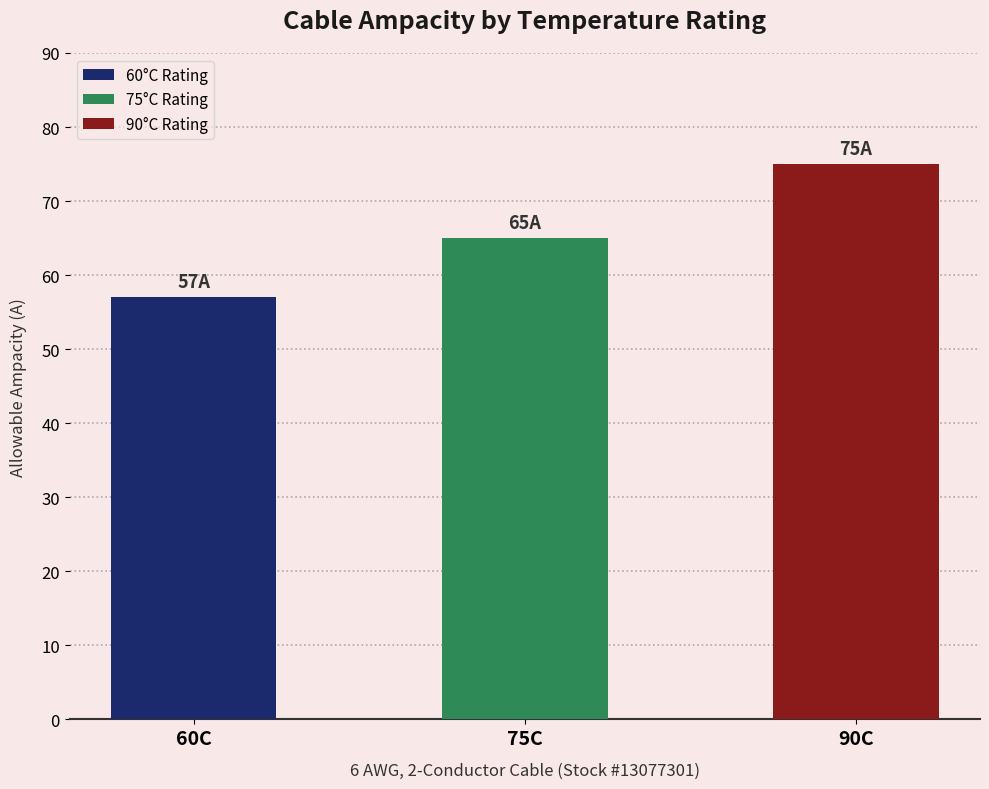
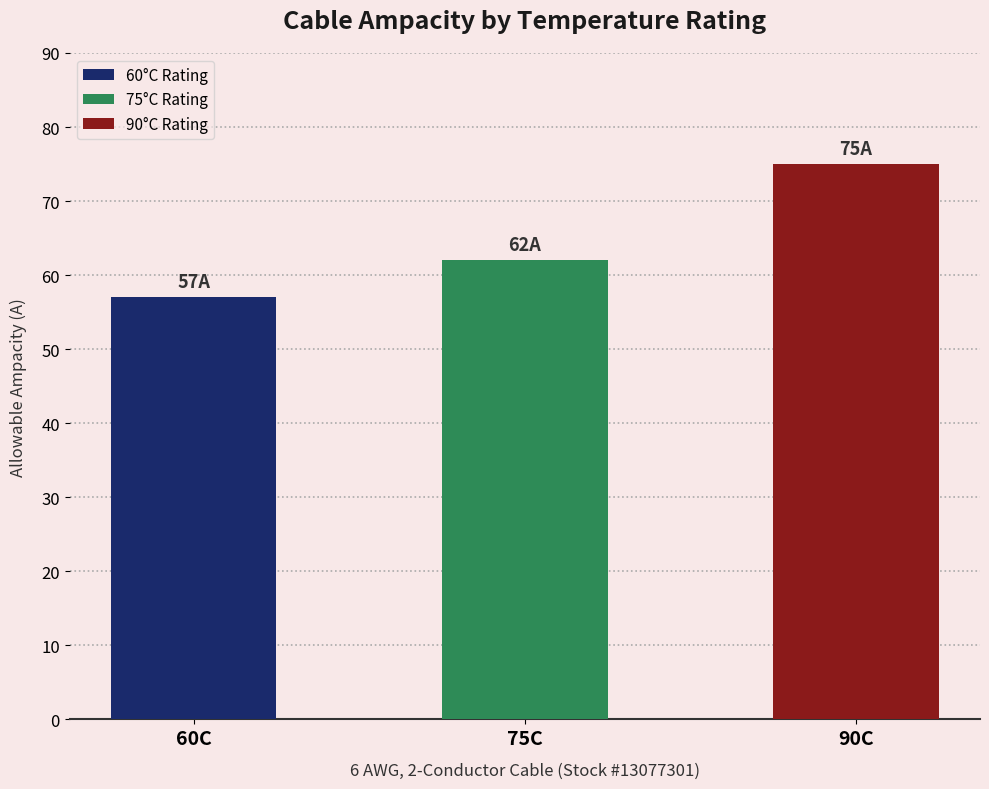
75C: 65A -> 62A
